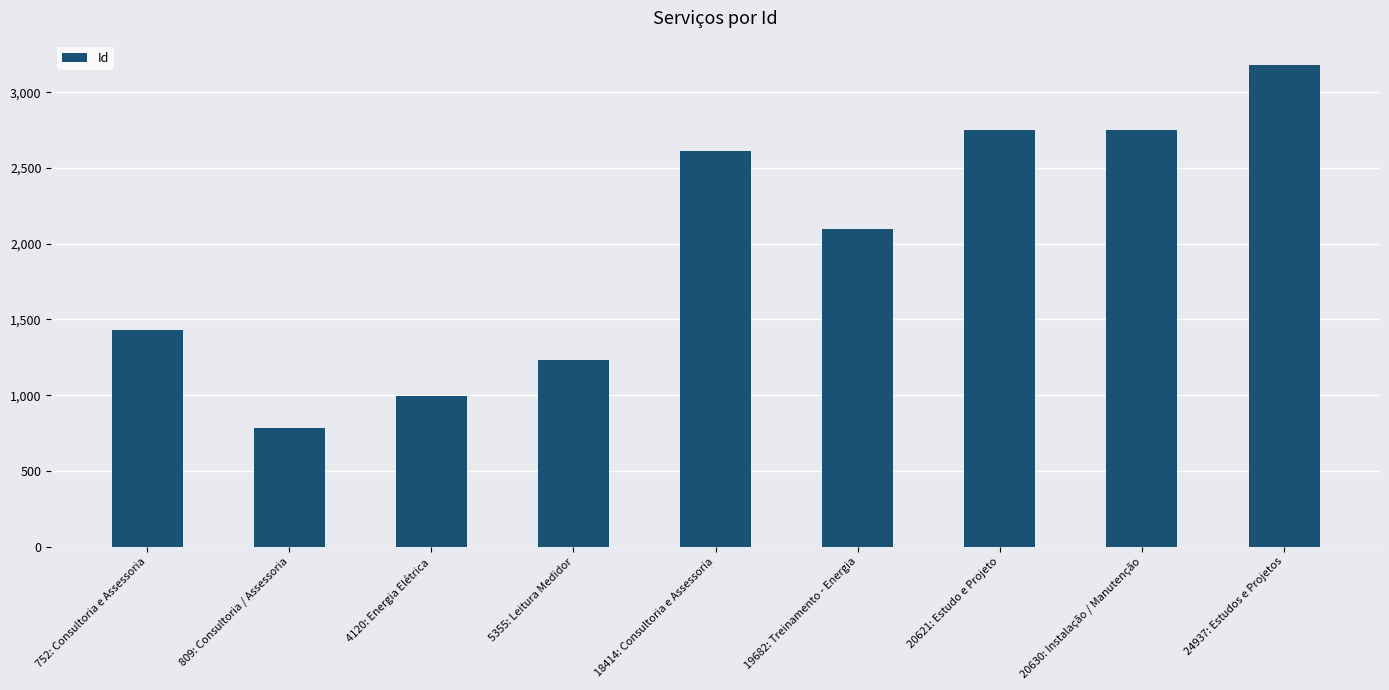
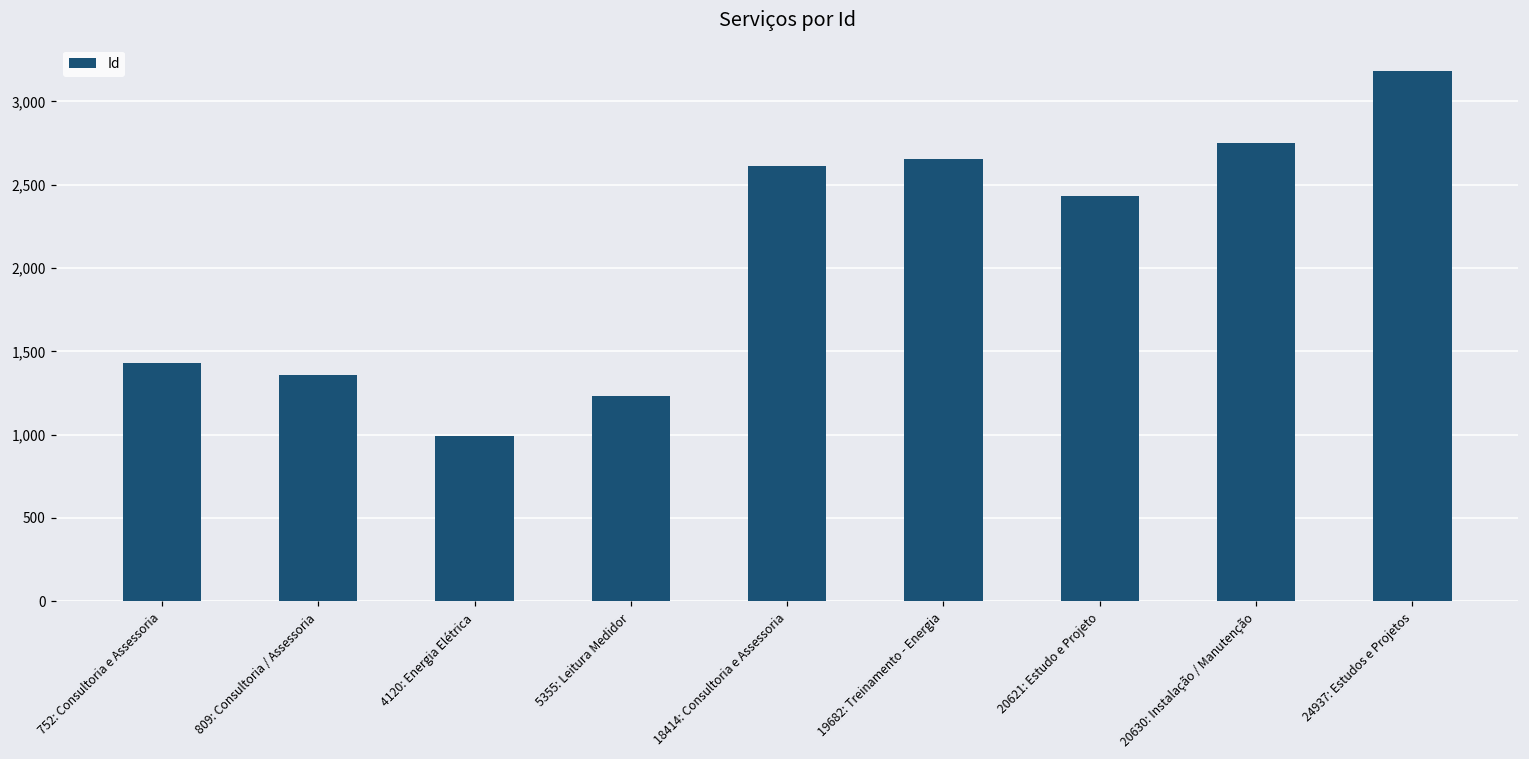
809: Consultoria / Assessoria: 780 -> 1,360
19682: Treinamento - Energia: 2,100 -> 2,660
20621: Estudo e Projeto: 2,750 -> 2,440
